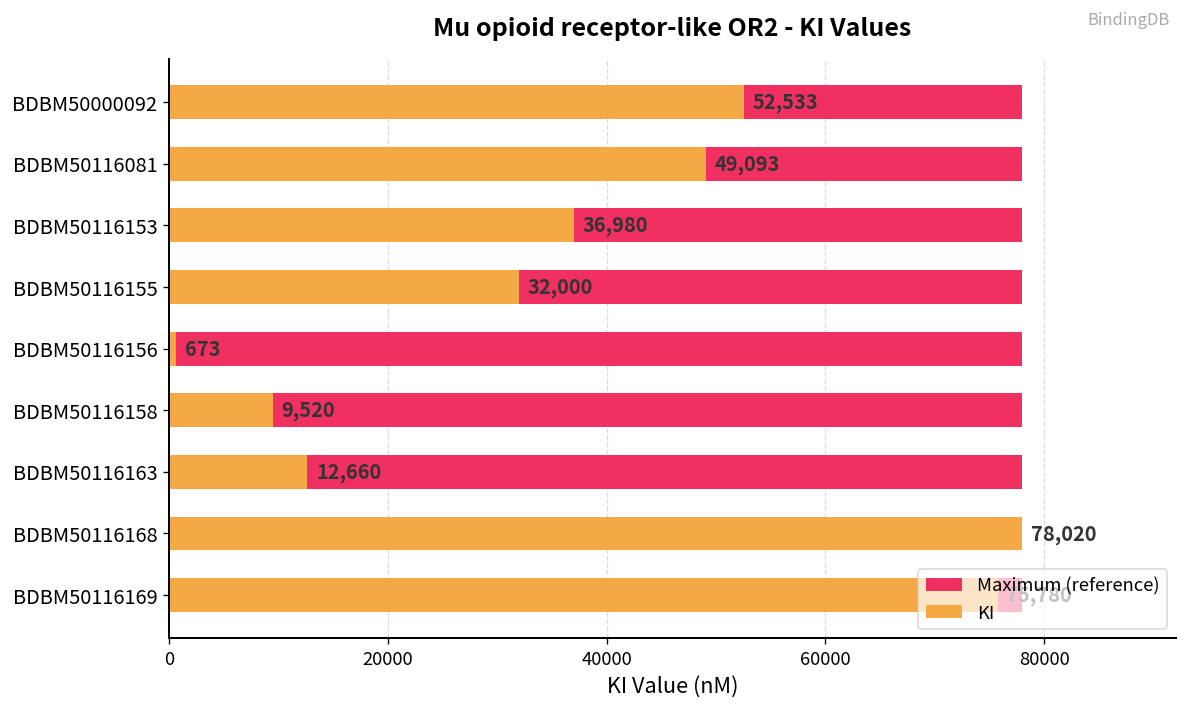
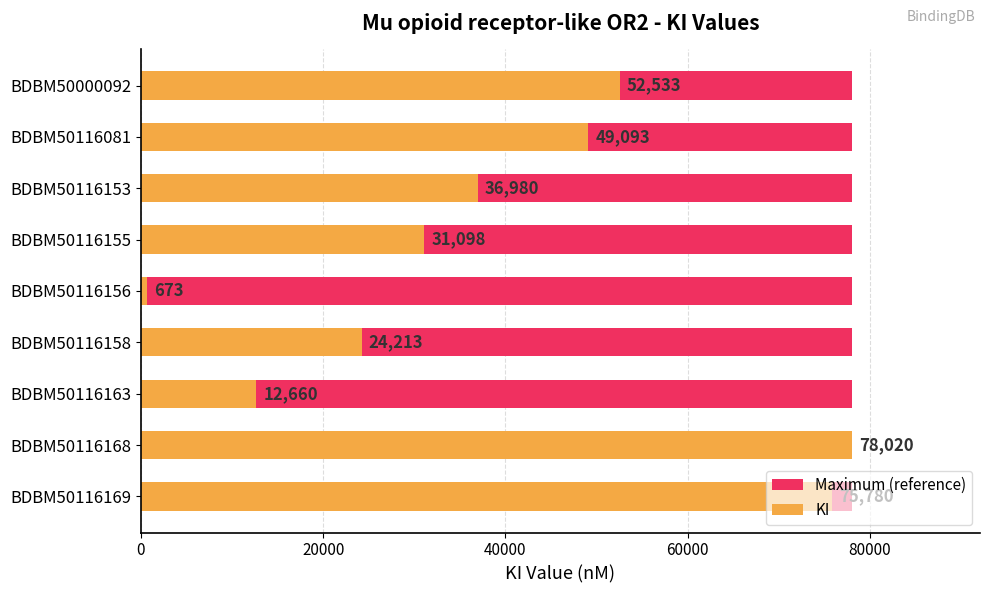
KI, BDBM50116155: 32,000 -> 31,098
KI, BDBM50116158: 9,520 -> 24,213
